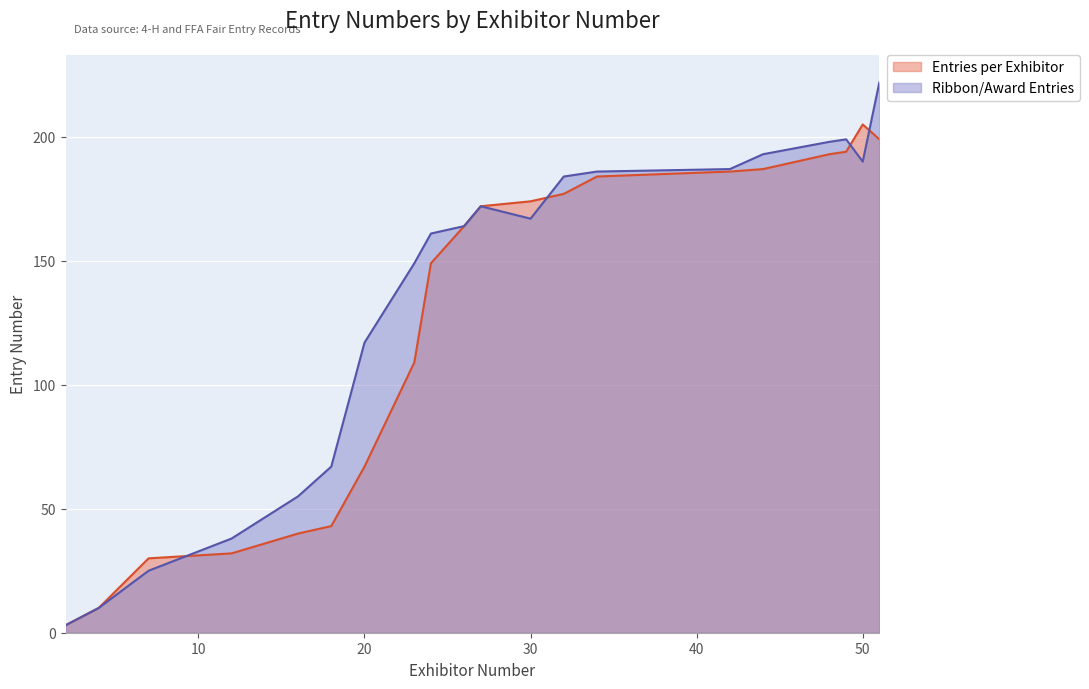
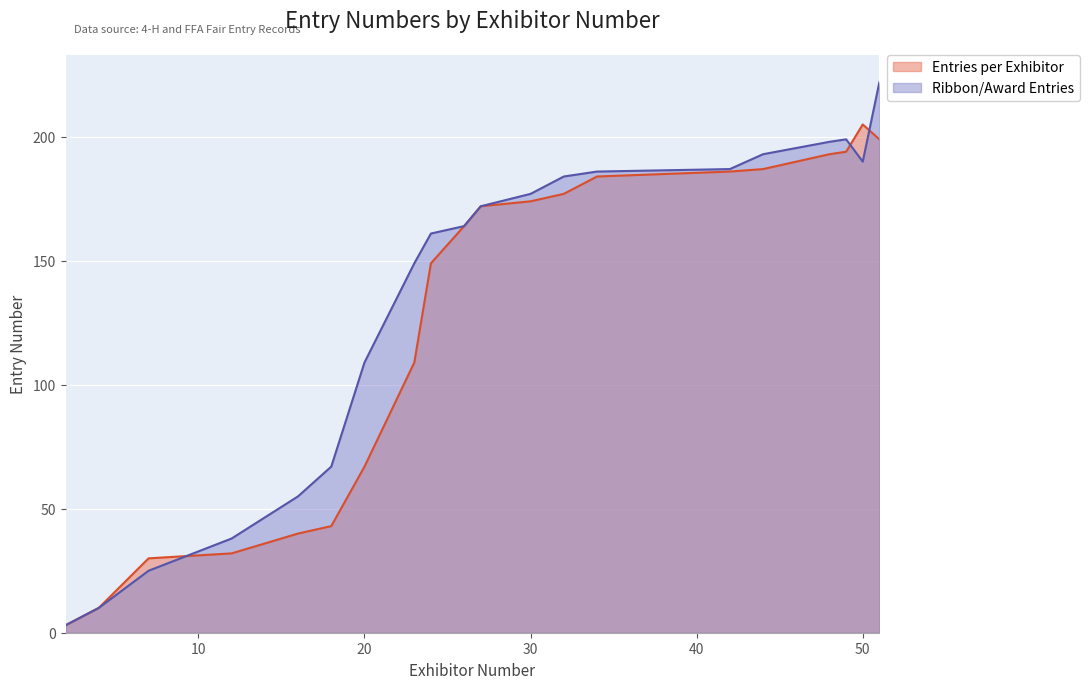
Ribbon/Award Entries, 20: 117 -> 109
Ribbon/Award Entries, 30: 167 -> 177
